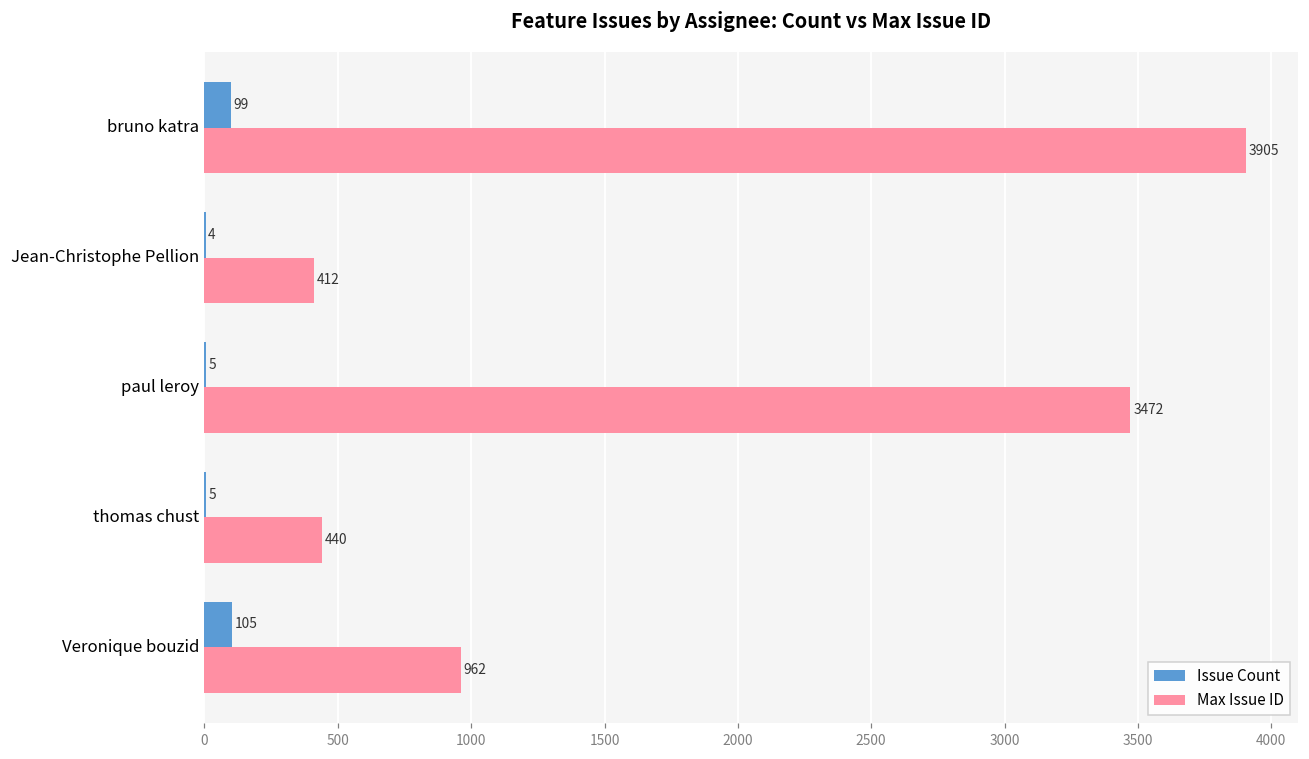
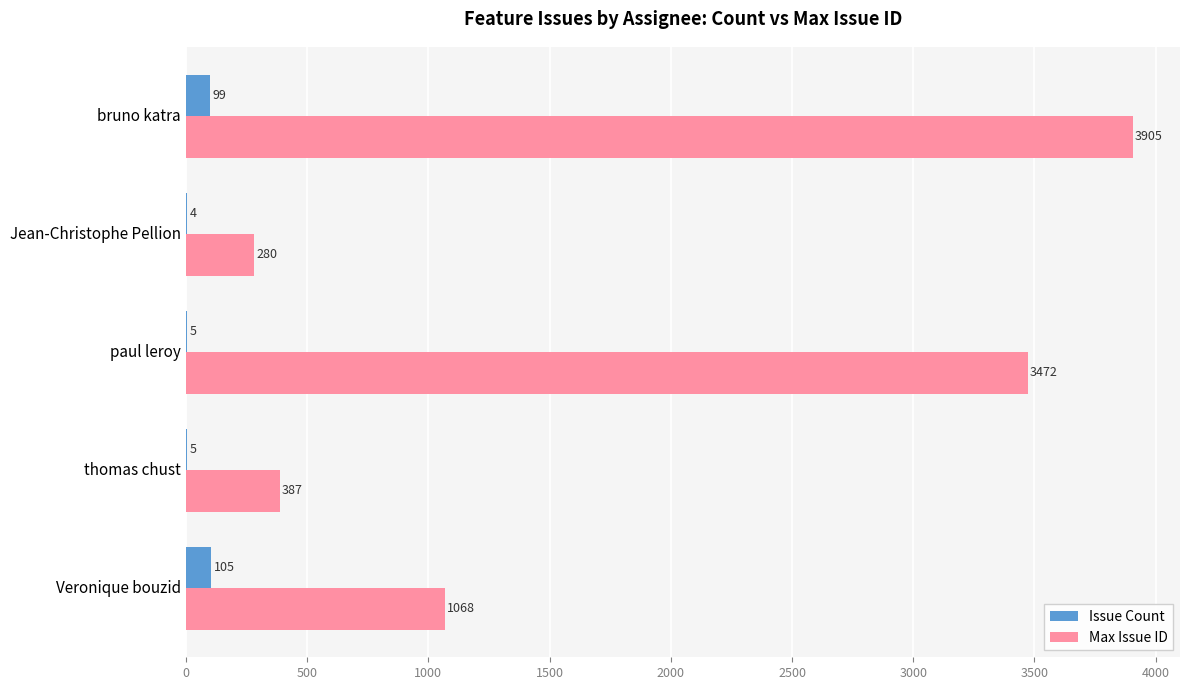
Max Issue ID, Jean-Christophe Pellion: 412 -> 280
Max Issue ID, thomas chust: 440 -> 387
Max Issue ID, Veronique bouzid: 962 -> 1068
